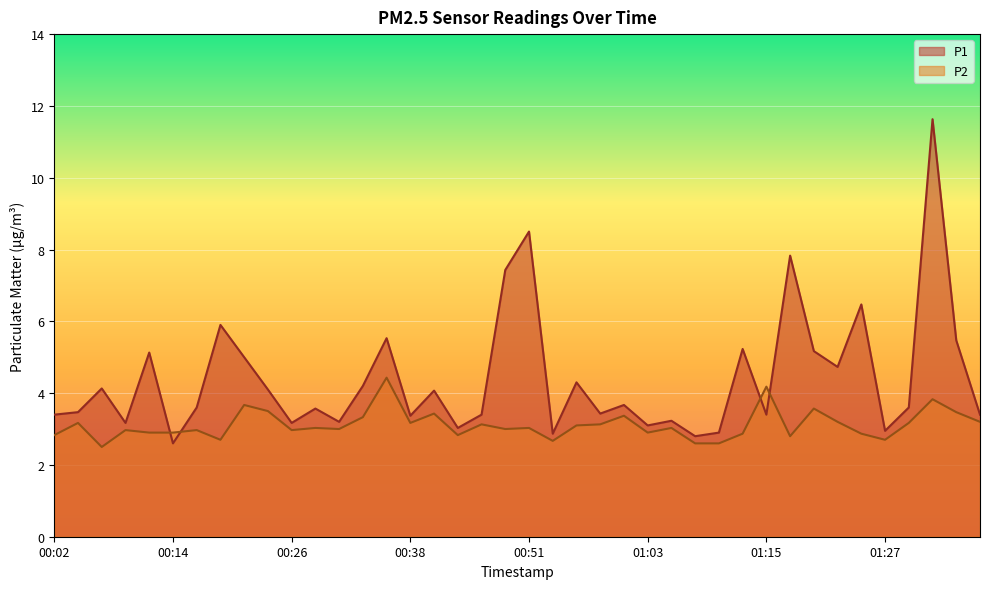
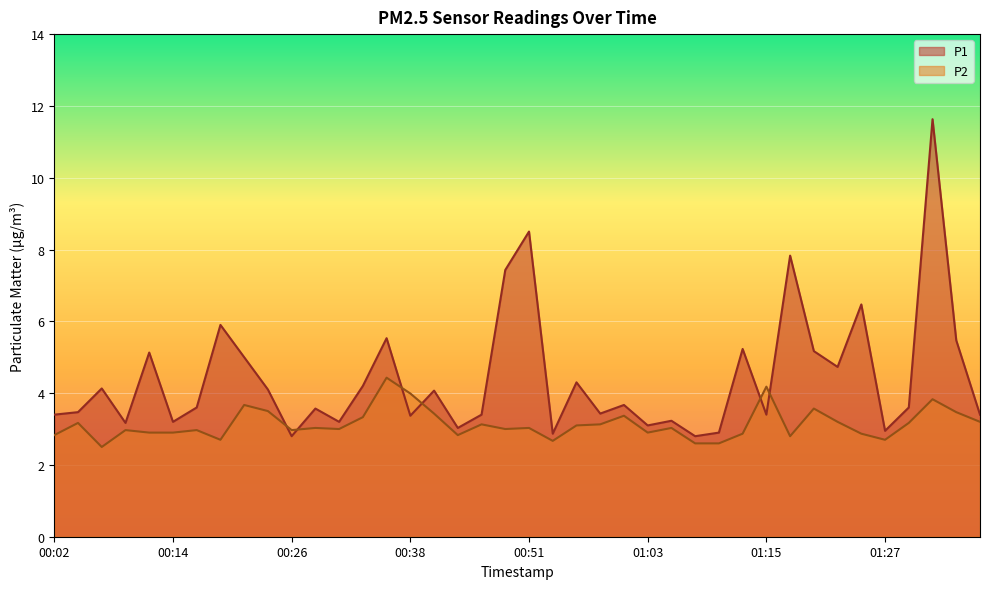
P1, 00:14: 2.6 -> 3.2
P1, 00:26: 3.2 -> 2.8
P2, 00:38: 3.2 -> 4.0
